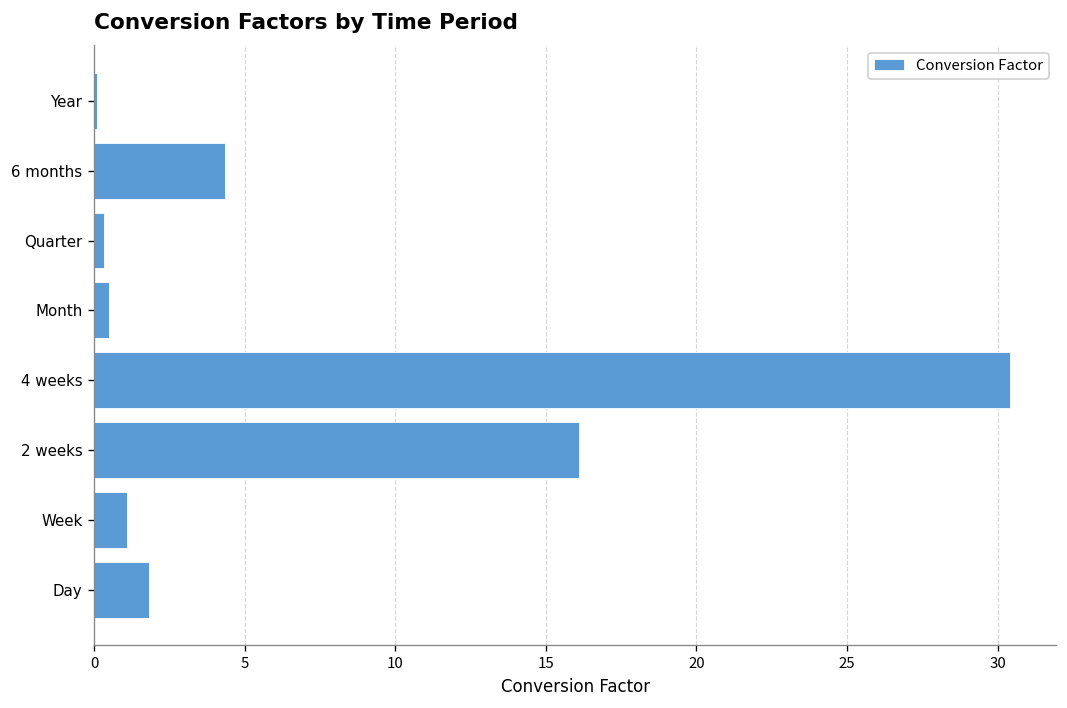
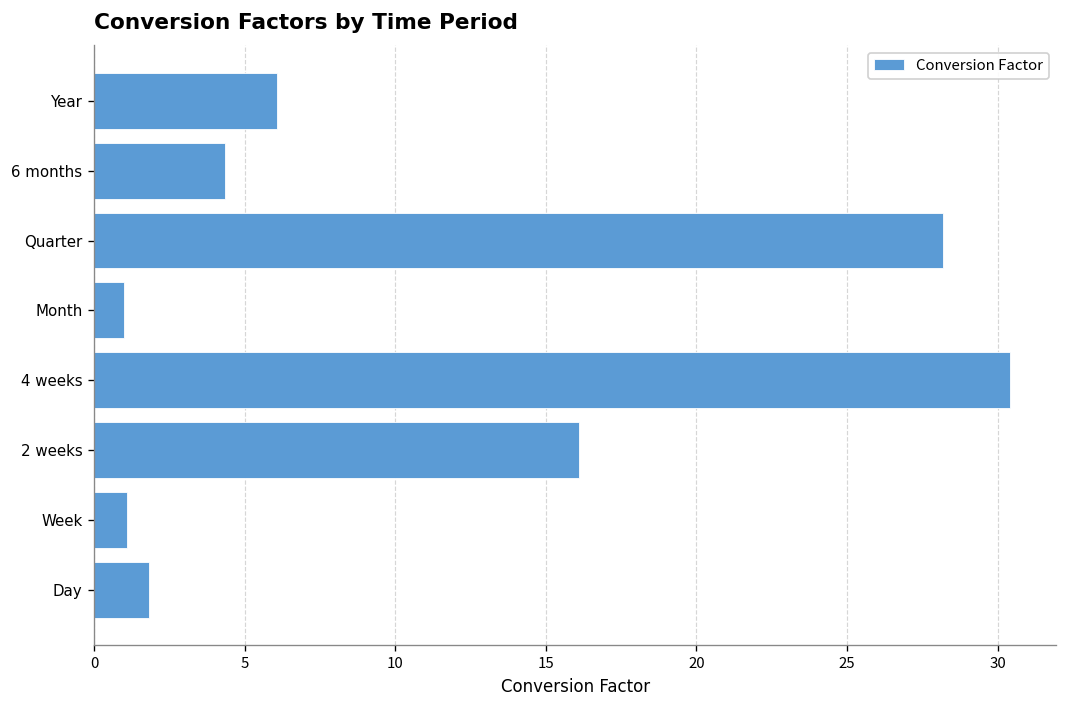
Year: 0.1 -> 6.1
Quarter: 0.3 -> 28.2
Month: 0.5 -> 1.0
